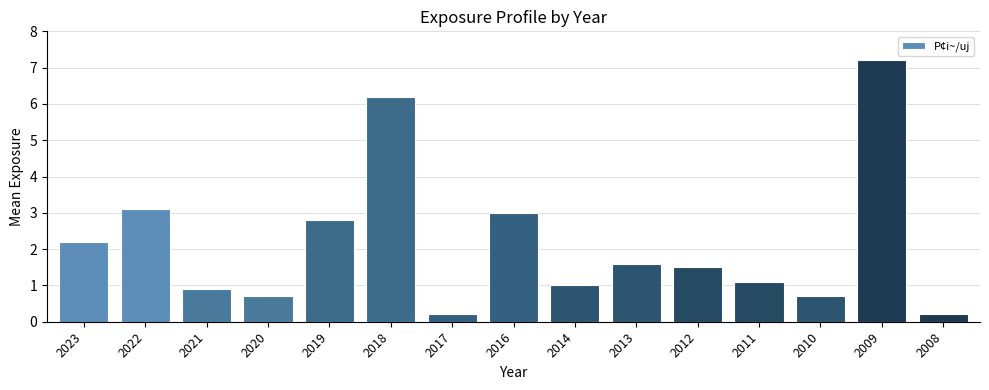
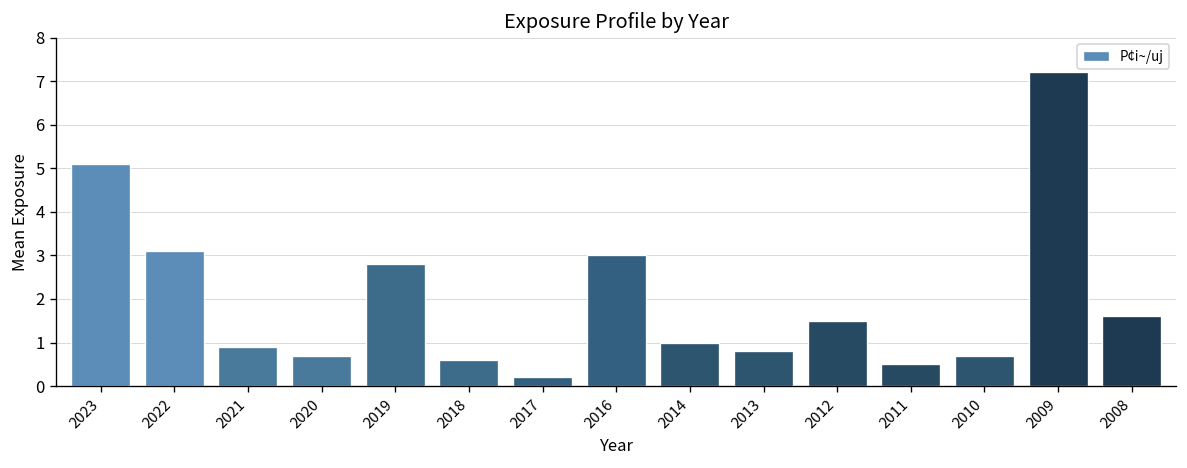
2023: 2.2 -> 5.1
2018: 6.2 -> 0.6
2013: 1.6 -> 0.8
2011: 1.1 -> 0.5
2008: 0.2 -> 1.6
